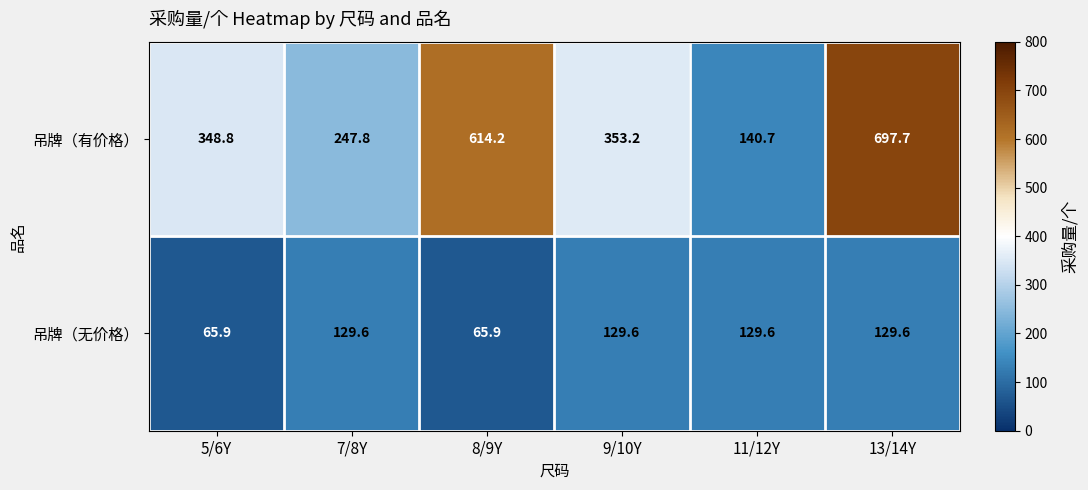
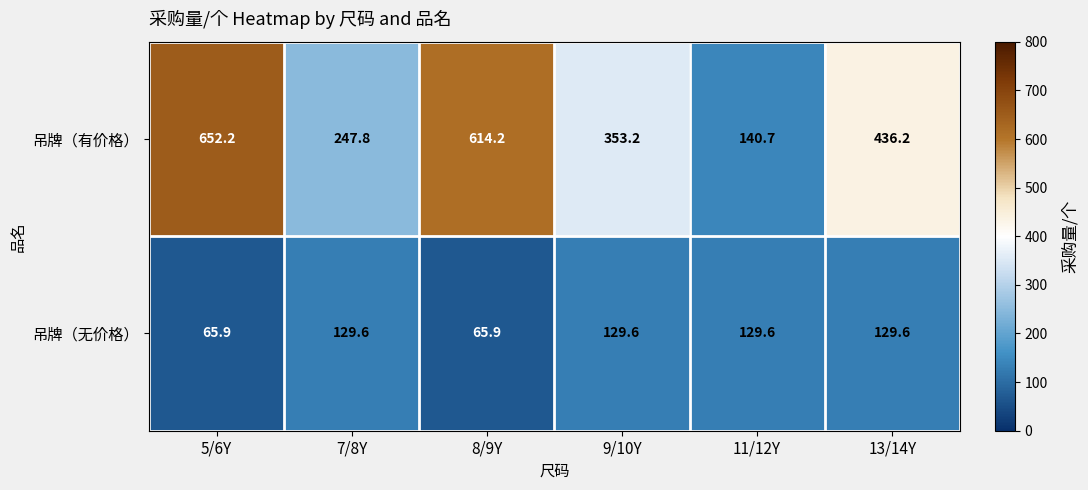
吊牌（有价格）, 5/6Y: 348.8 -> 652.2
吊牌（有价格）, 13/14Y: 697.7 -> 436.2
